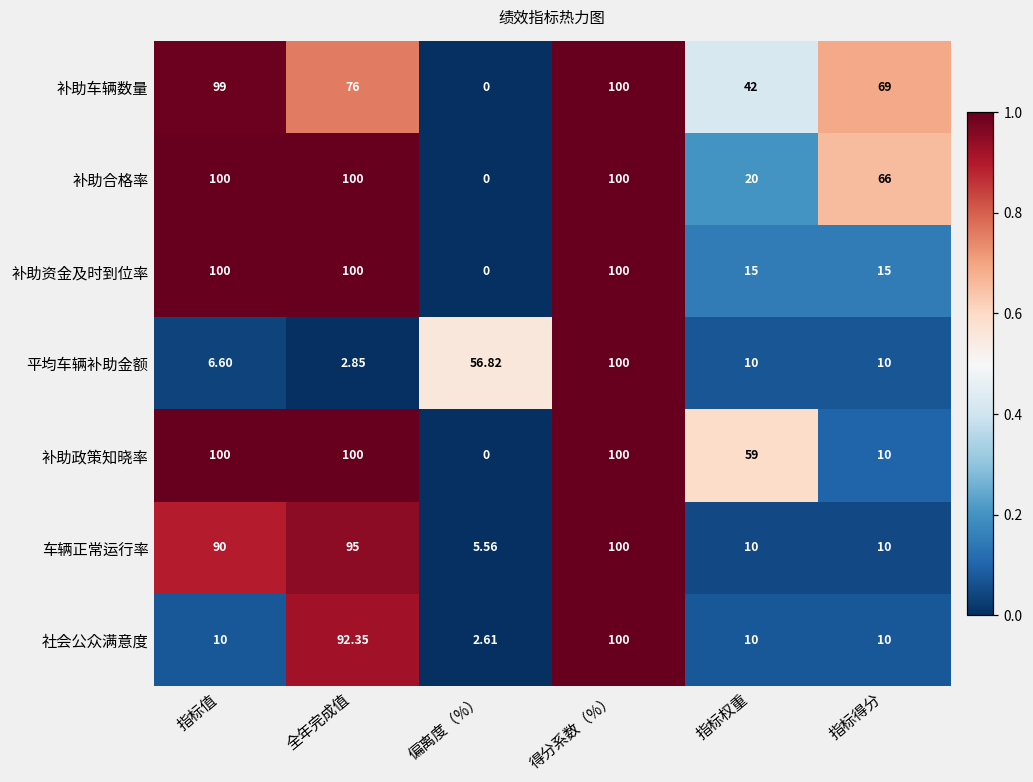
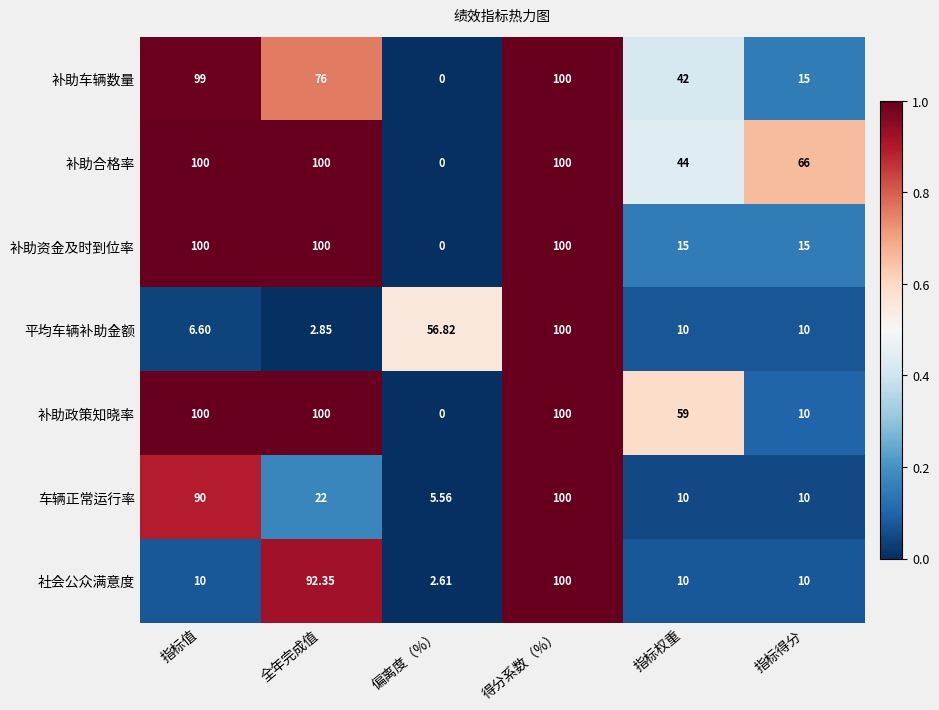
补助车辆数量, 指标得分: 69 -> 15
补助合格率, 指标权重: 20 -> 44
车辆正常运行率, 全年完成值: 95 -> 22
